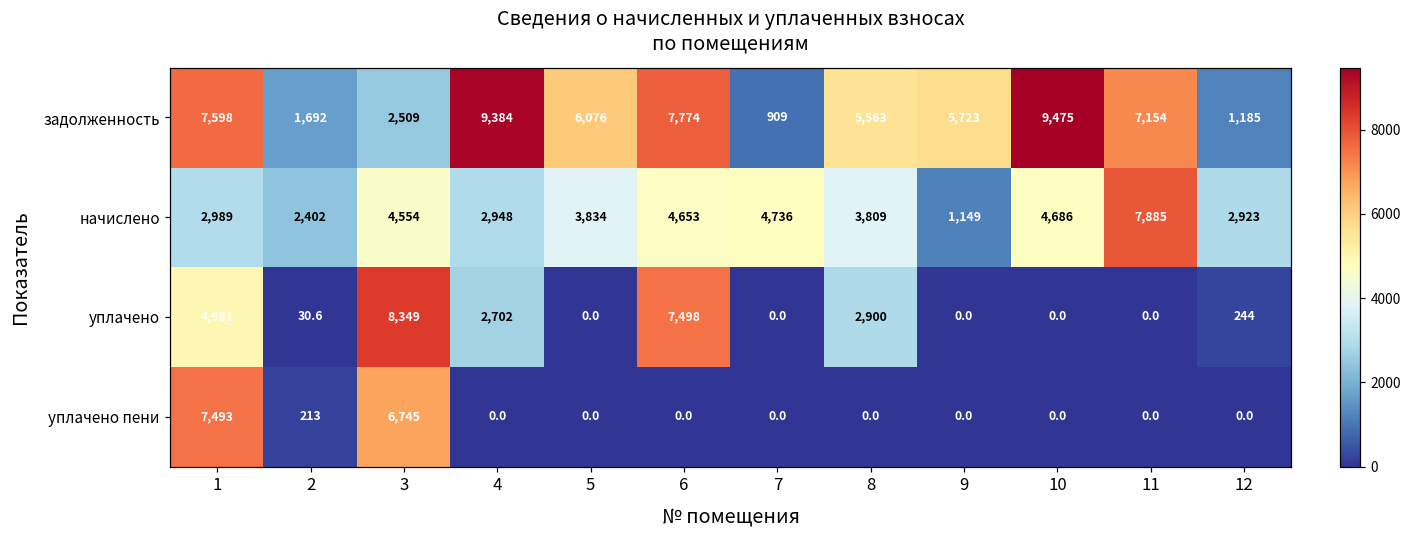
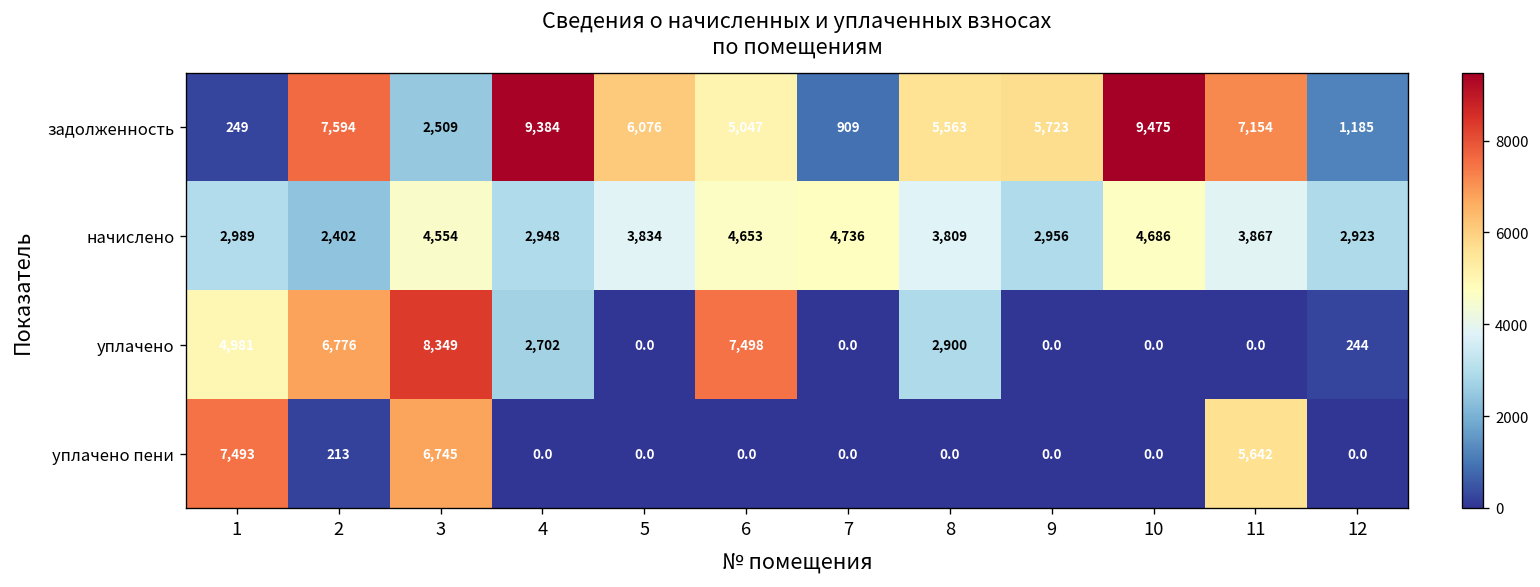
задолженность, 1: 7,598 -> 249
задолженность, 2: 1,692 -> 7,594
задолженность, 6: 7,774 -> 5,047
начислено, 9: 1,149 -> 2,956
начислено, 11: 7,885 -> 3,867
уплачено, 2: 30.6 -> 6,776
уплачено пени, 11: 0.0 -> 5,642
